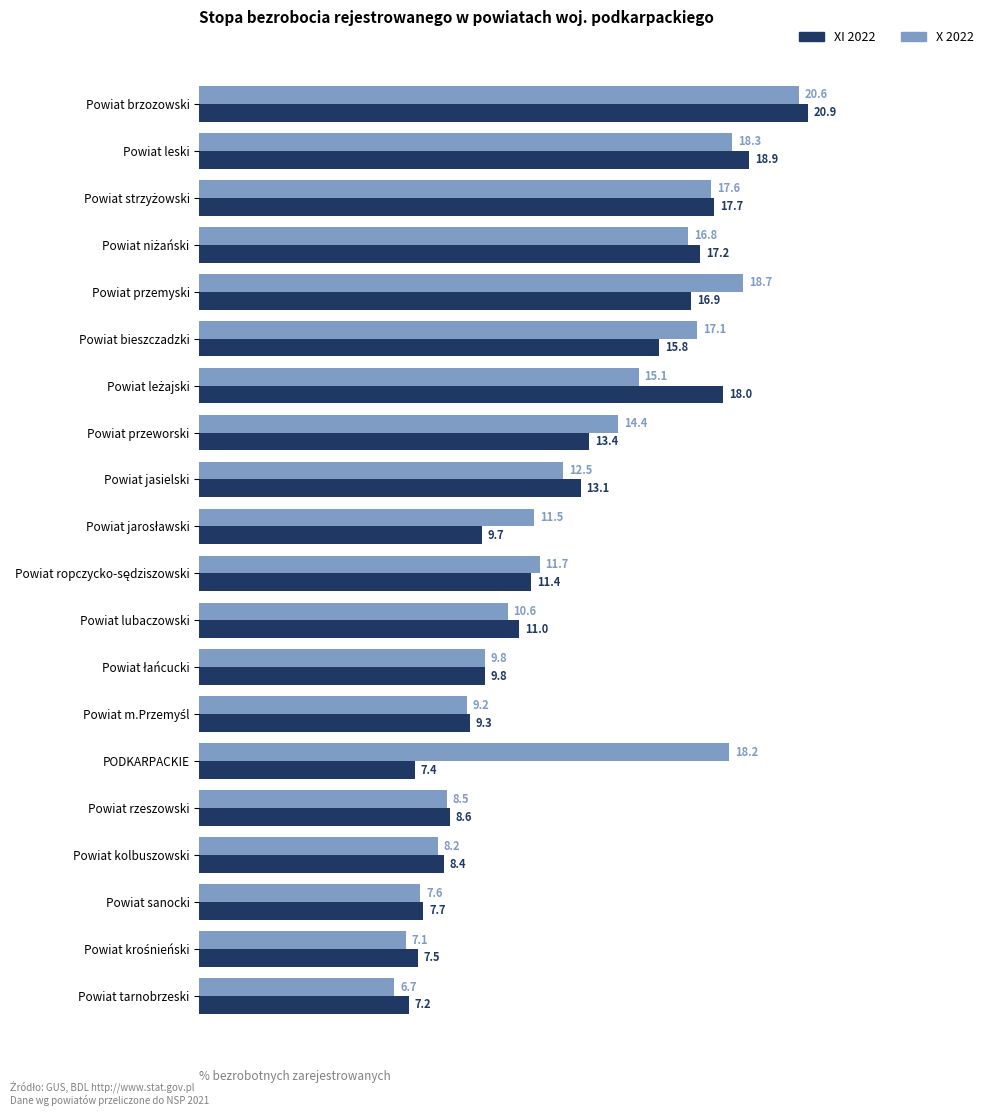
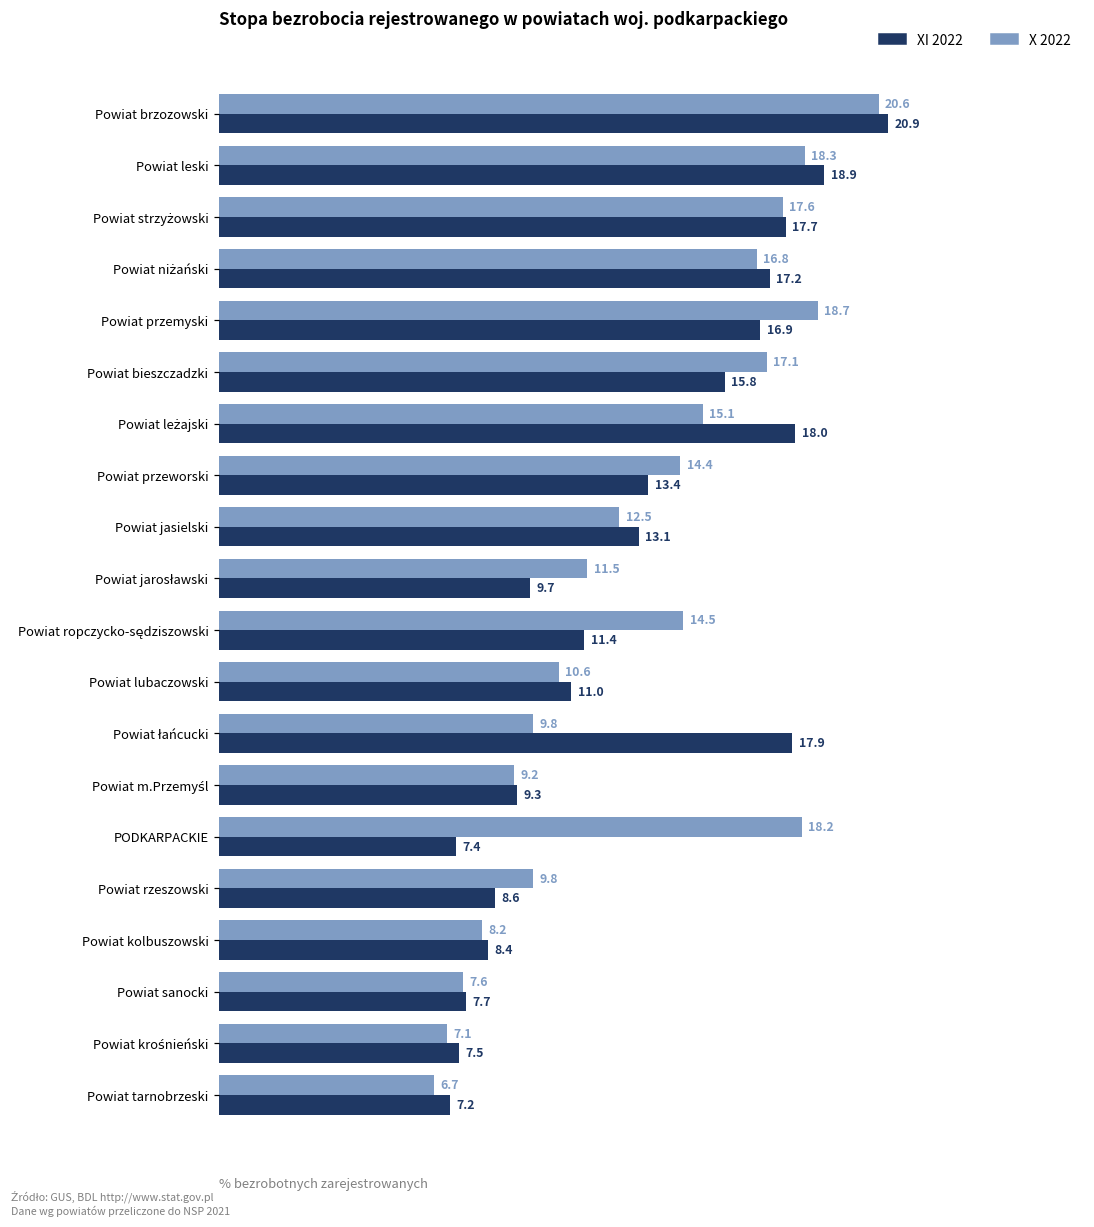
X 2022, Powiat ropczycko-sędziszowski: 11.7 -> 14.5
XI 2022, Powiat łańcucki: 9.8 -> 17.9
X 2022, Powiat rzeszowski: 8.5 -> 9.8
